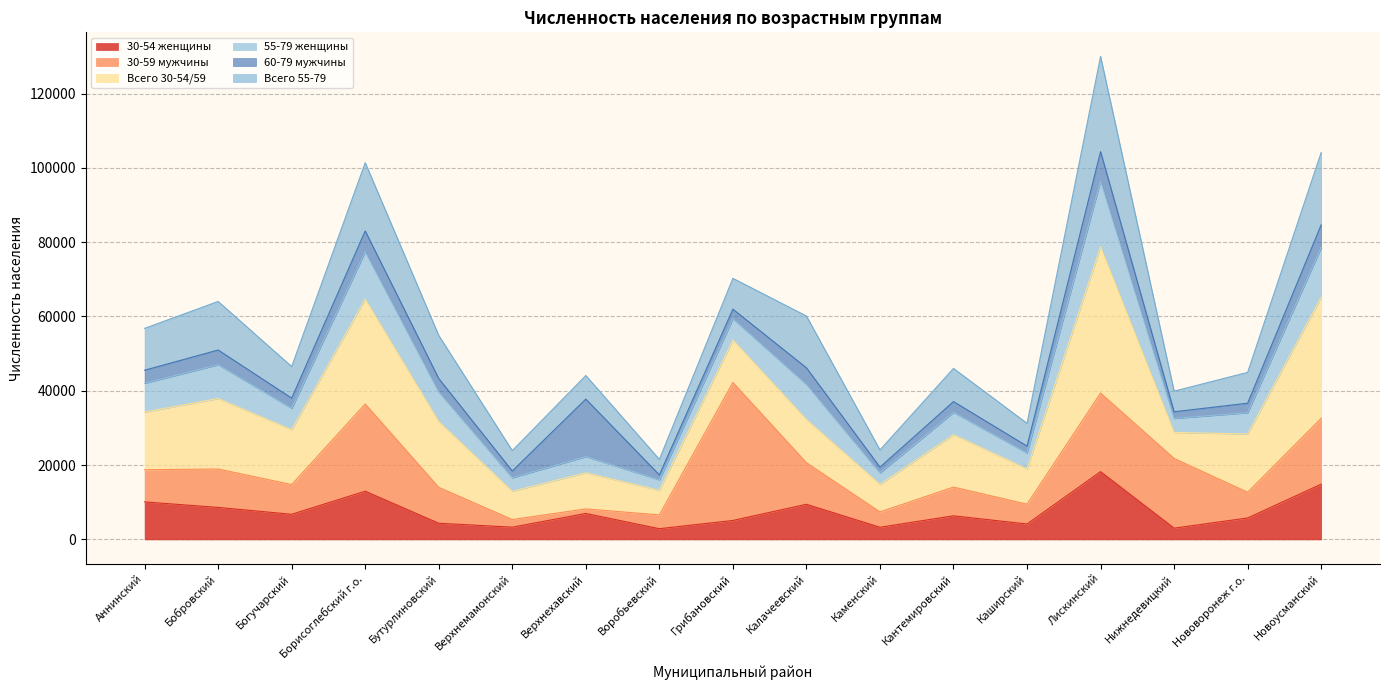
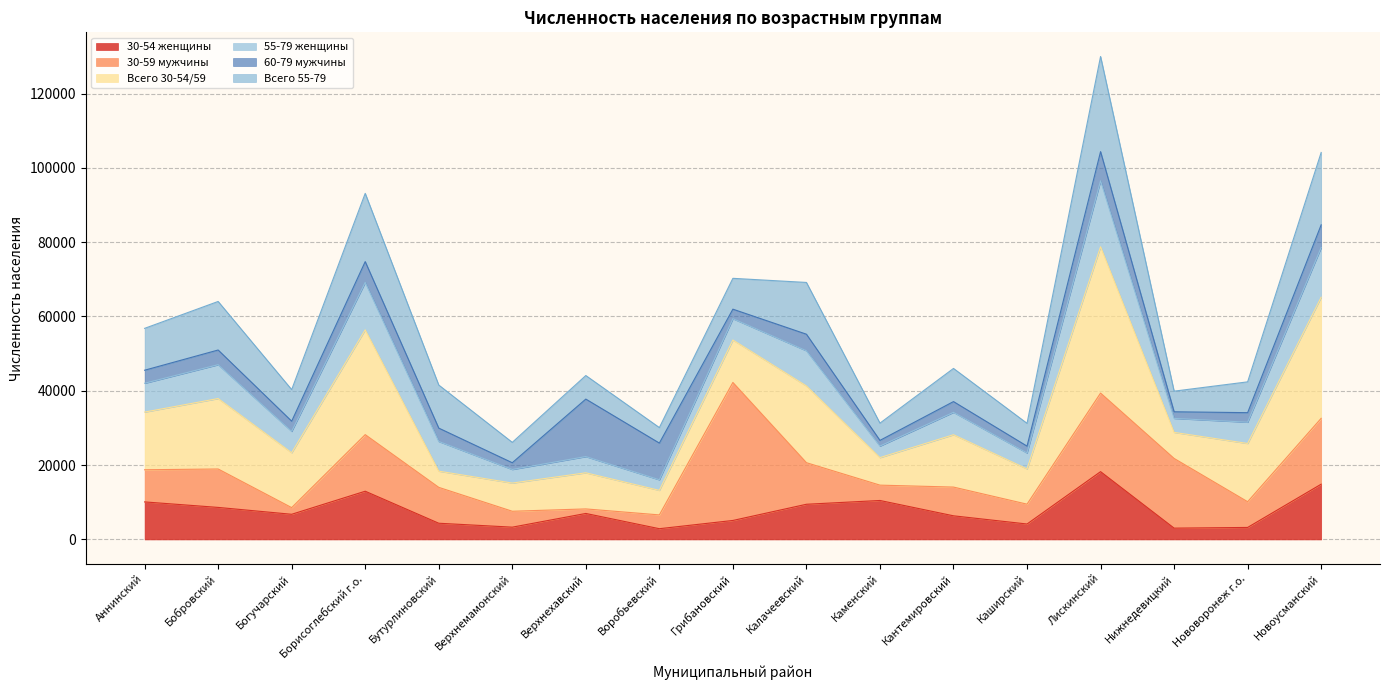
30-59 мужчины, Богучарский: 8000 -> 2000
30-59 мужчины, Борисоглебский г.о.: 23000 -> 15000
Всего 30-54/59, Бутурлиновский: 18000 -> 4000
30-59 мужчины, Верхнемамонский: 2000 -> 4000
60-79 мужчины, Воробьевский: 1000 -> 10000
Всего 30-54/59, Калачеевский: 12000 -> 21000
30-54 женщины, Каменский: 3000 -> 10000
30-54 женщины, Нововоронеж г.о.: 6000 -> 3000
